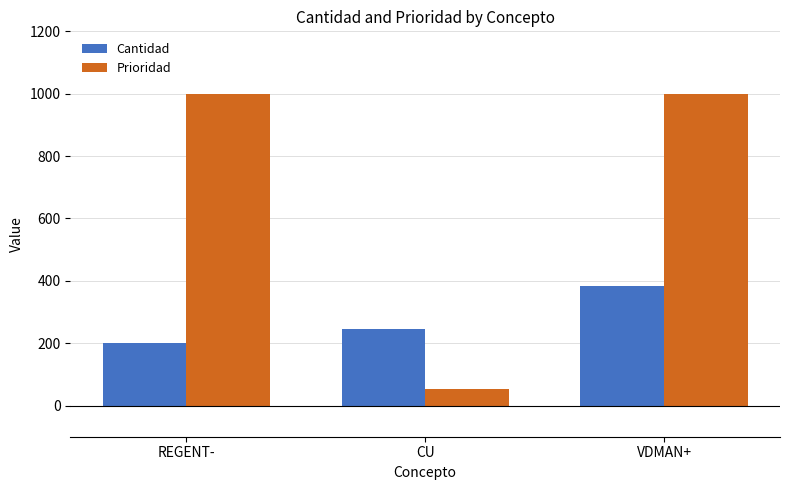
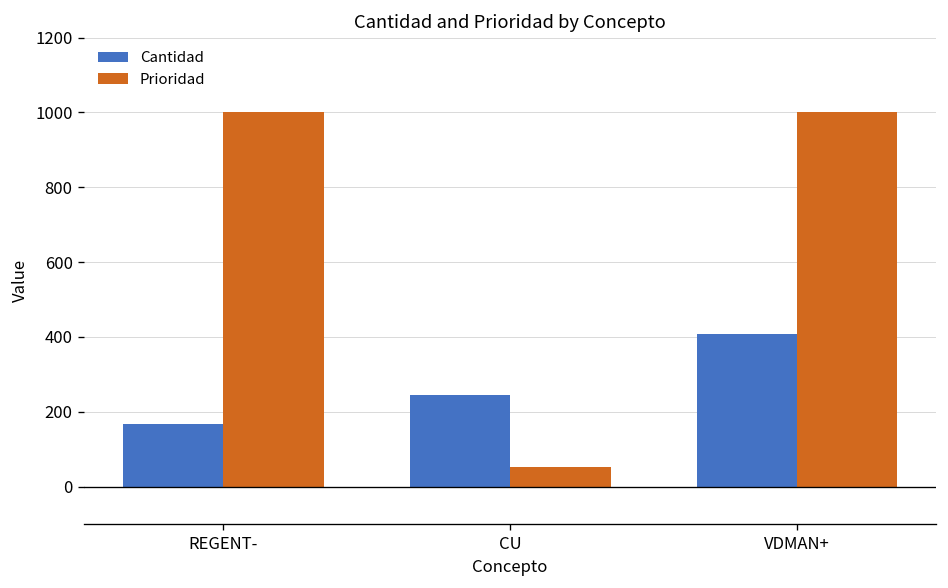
Cantidad, REGENT-: 200 -> 170
Cantidad, VDMAN+: 380 -> 410
